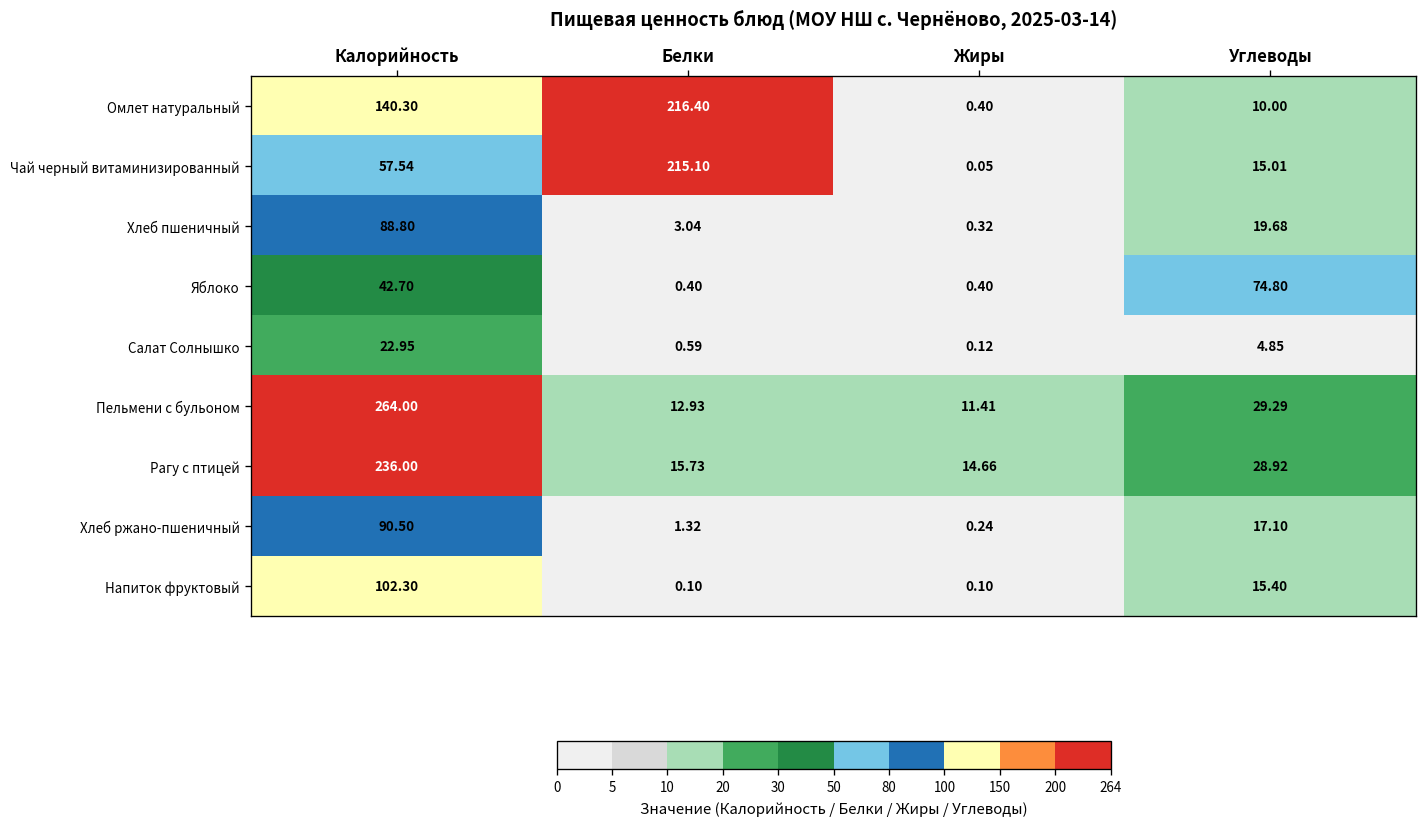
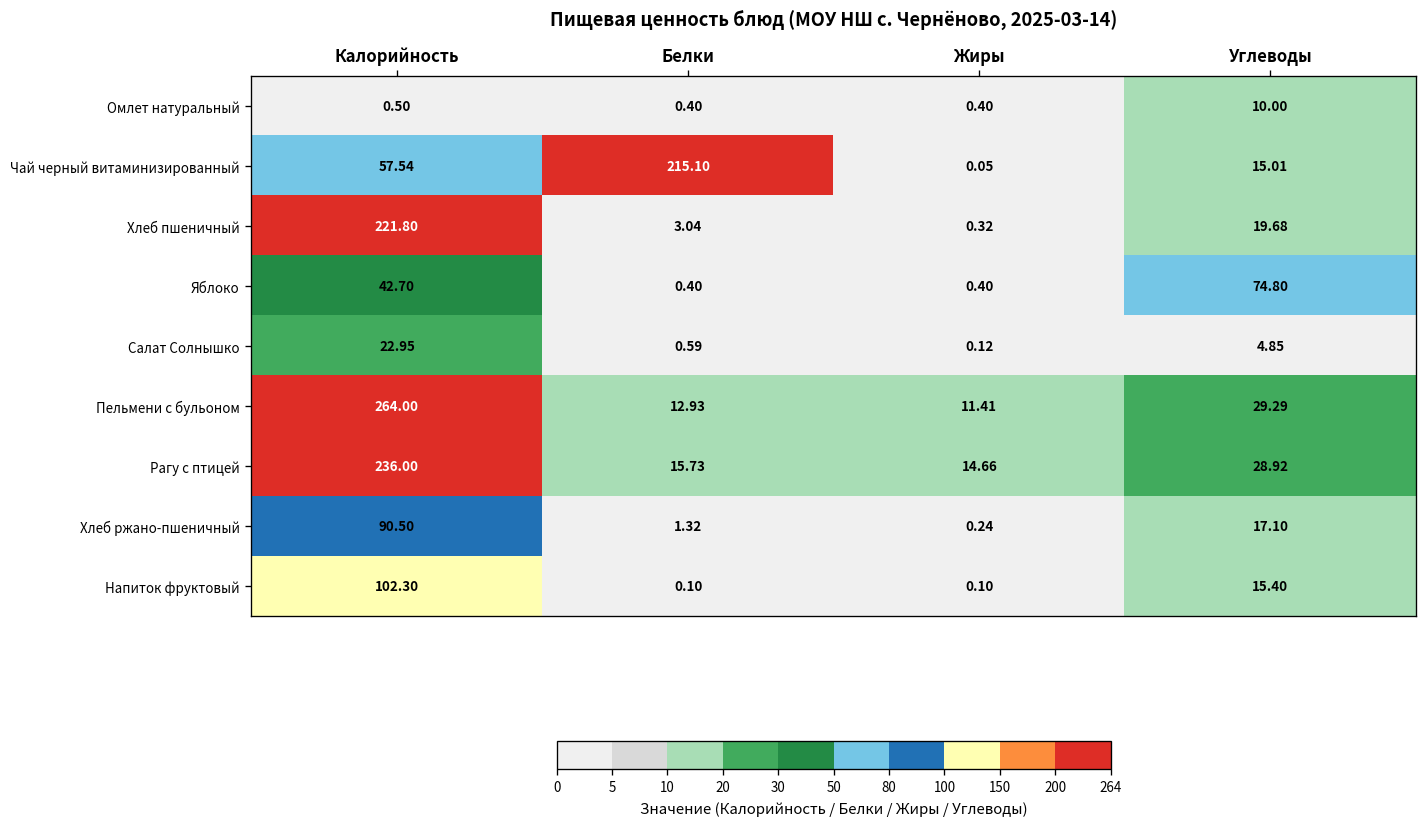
Омлет натуральный, Калорийность: 140.30 -> 0.50
Омлет натуральный, Белки: 216.40 -> 0.40
Хлеб пшеничный, Калорийность: 88.80 -> 221.80
